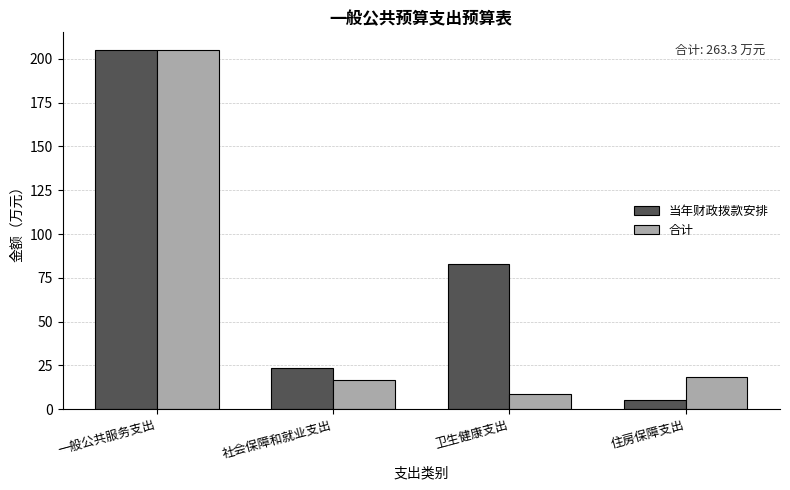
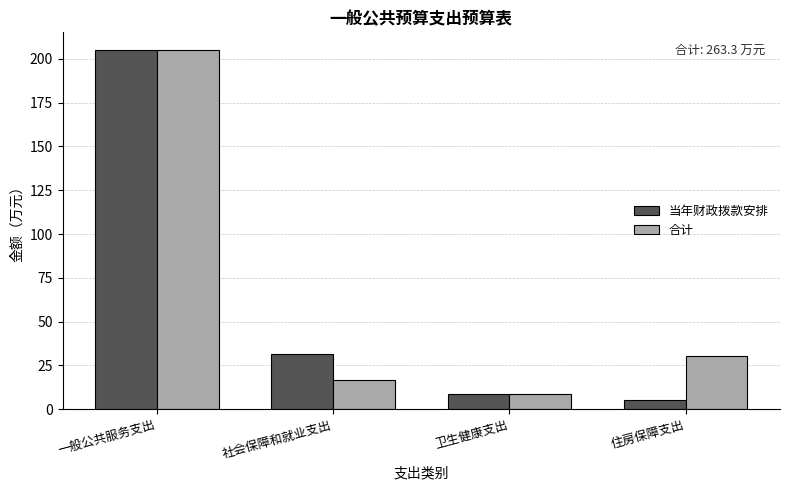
当年财政拨款安排, 社会保障和就业支出: 23 -> 31
当年财政拨款安排, 卫生健康支出: 83 -> 9
合计, 住房保障支出: 18 -> 30
